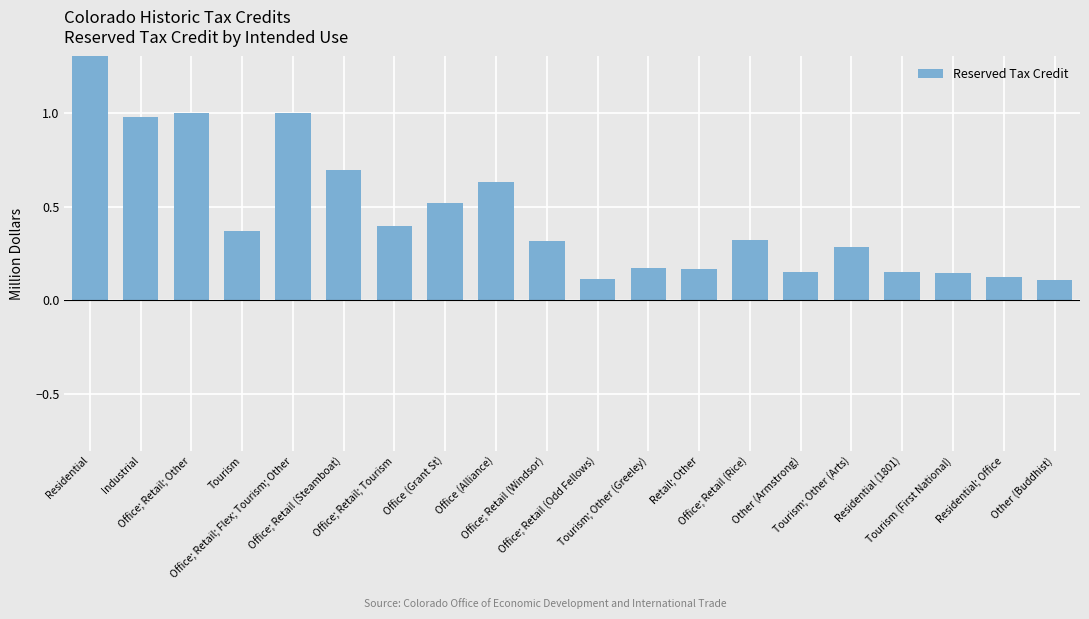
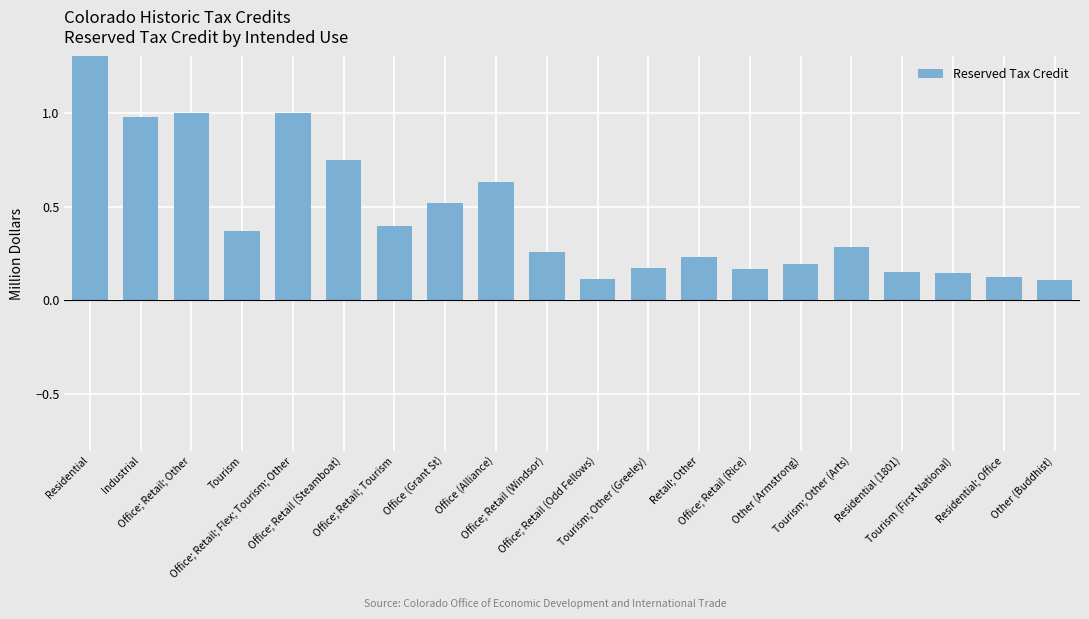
Office; Retail (Steamboat): 0.69 -> 0.75
Office; Retail (Windsor): 0.32 -> 0.26
Retail; Other: 0.17 -> 0.23
Office; Retail (Rice): 0.32 -> 0.17
Other (Armstrong): 0.15 -> 0.20
